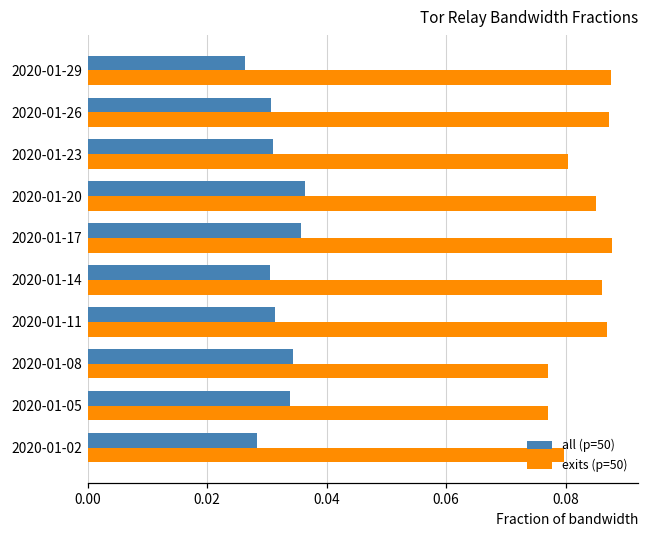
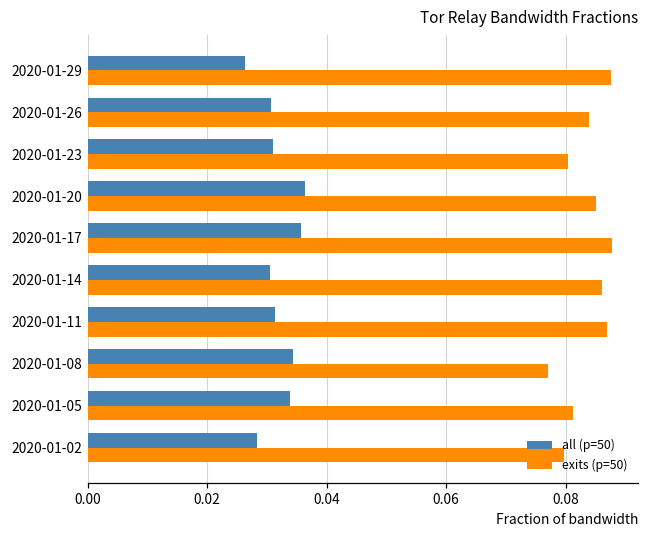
exits (p=50), 2020-01-26: 0.087 -> 0.084
exits (p=50), 2020-01-05: 0.077 -> 0.081
